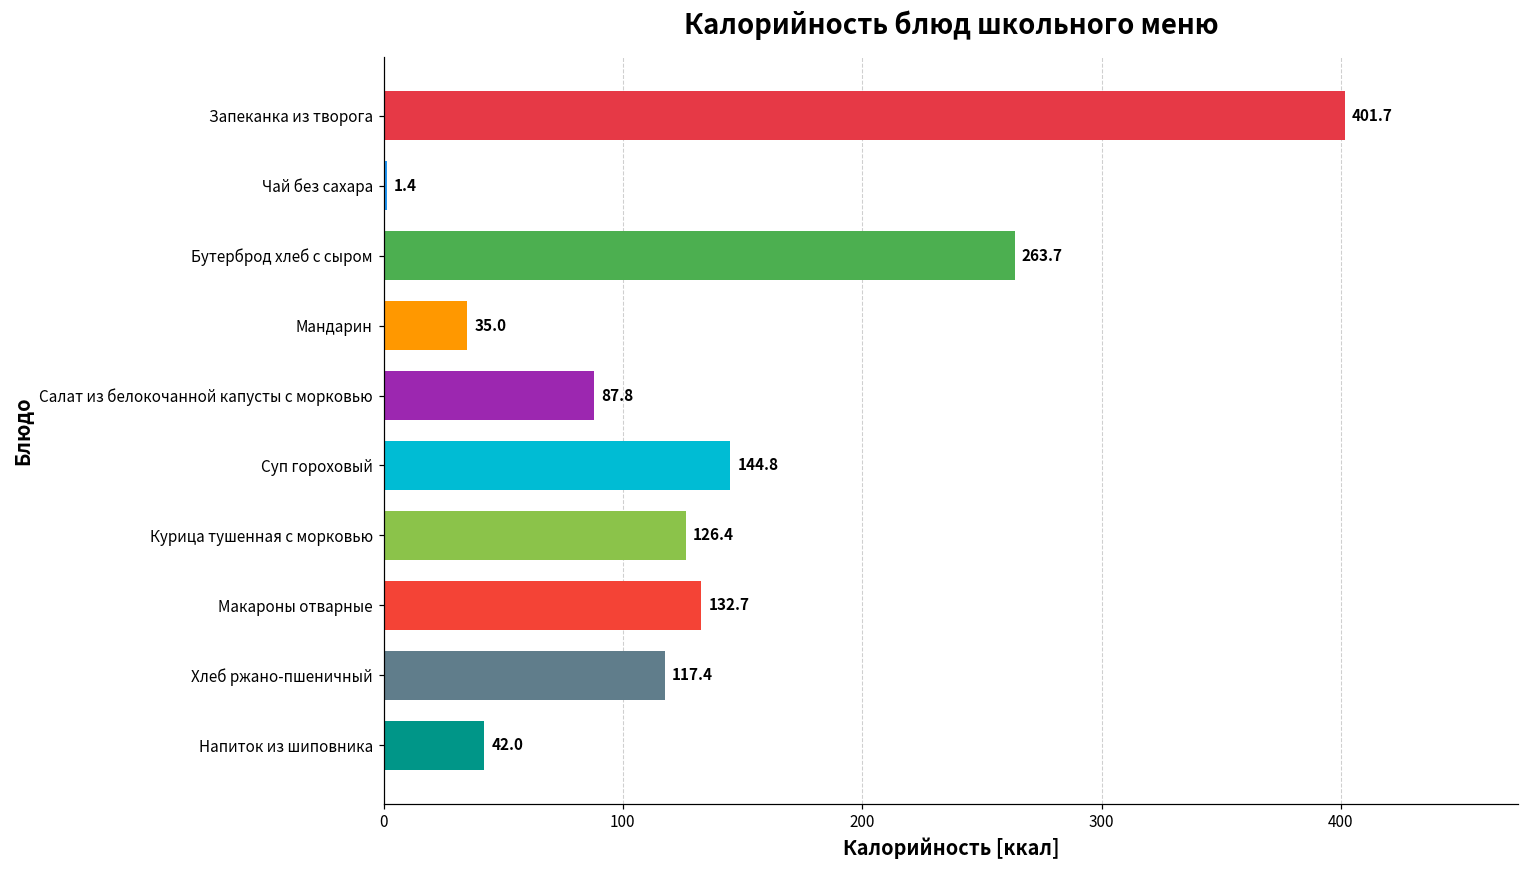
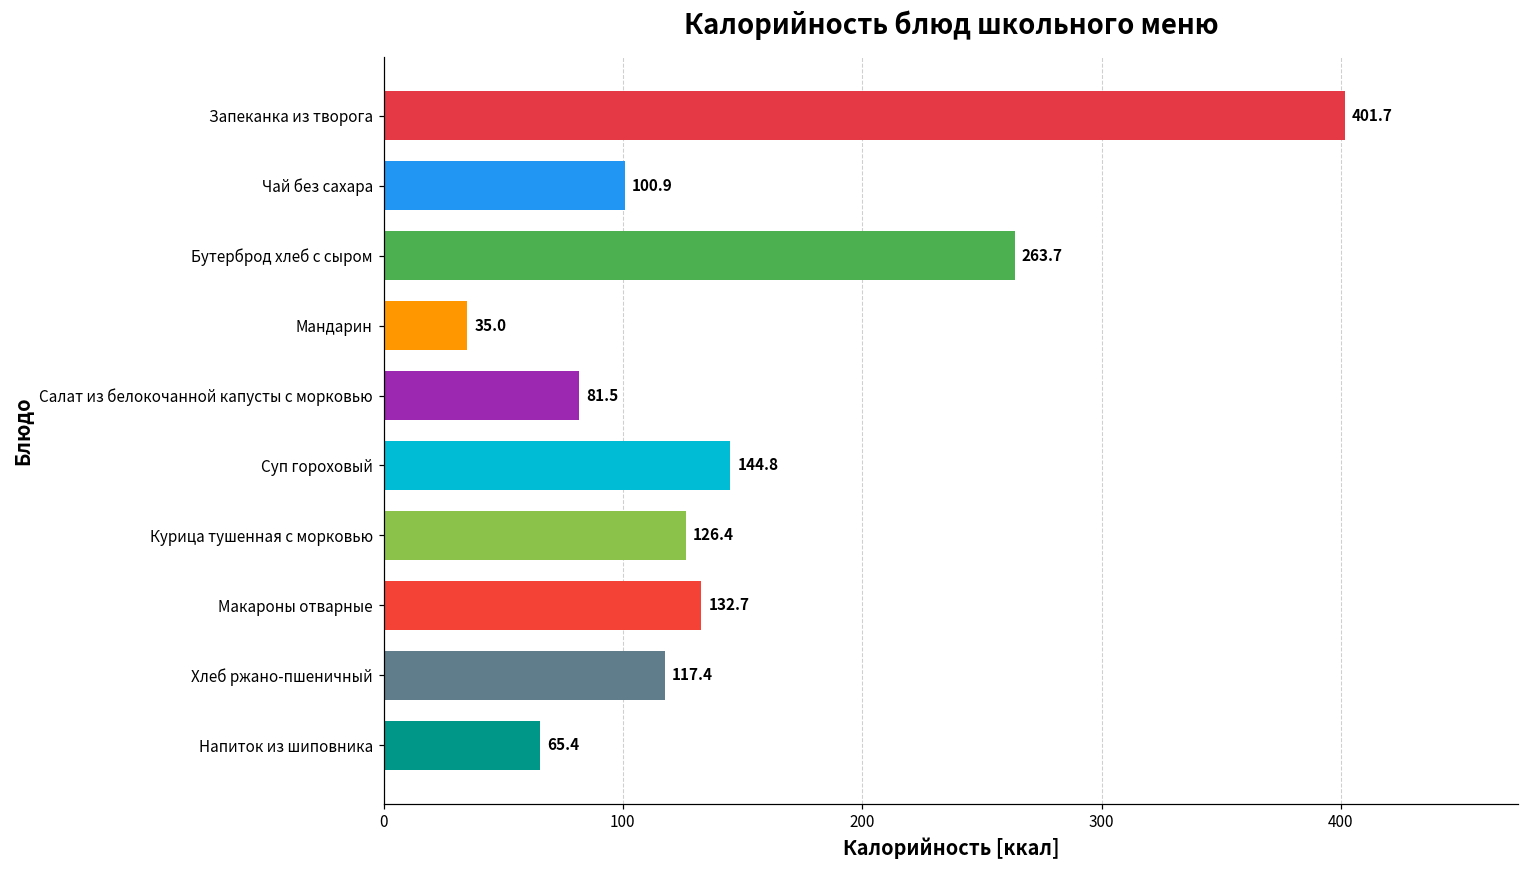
Чай без сахара: 1.4 -> 100.9
Салат из белокочанной капусты с морковью: 87.8 -> 81.5
Напиток из шиповника: 42.0 -> 65.4
